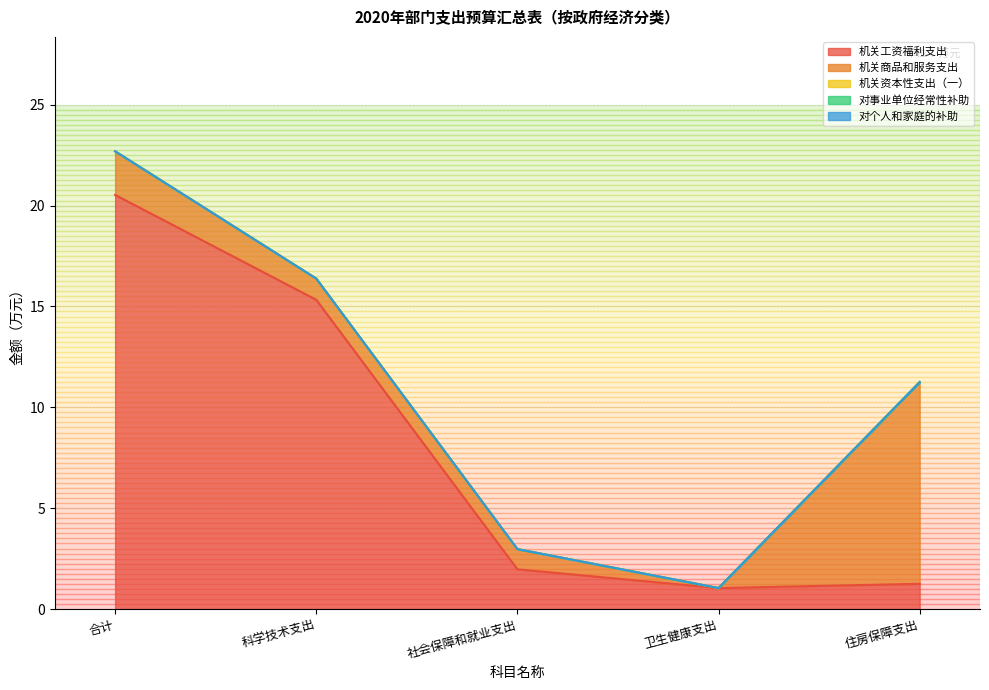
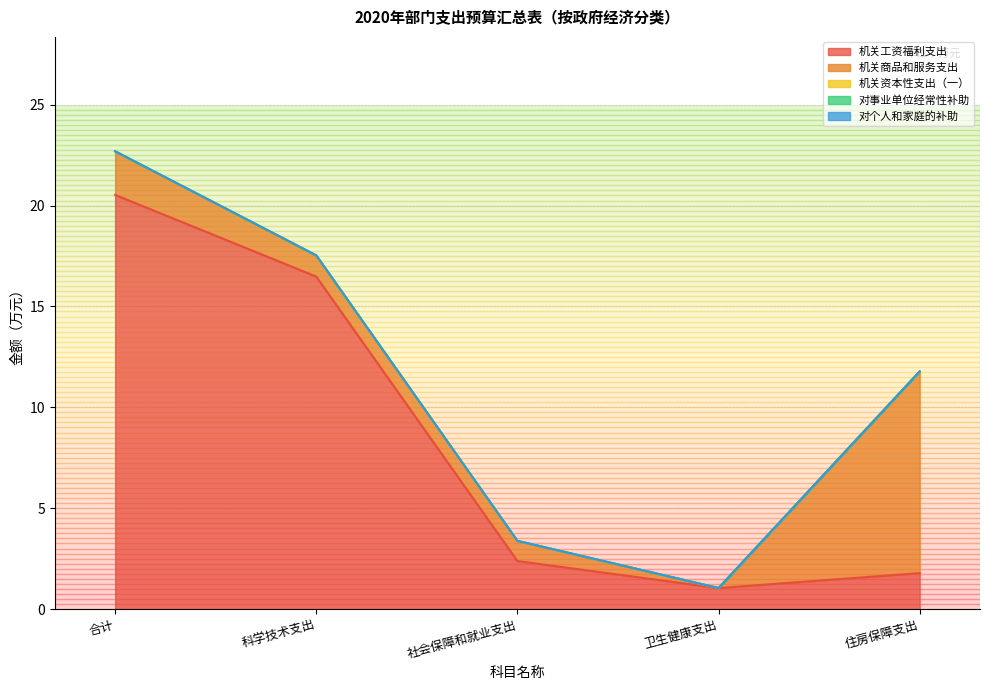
机关工资福利支出, 科学技术支出: 15.3 -> 16.5
机关工资福利支出, 社会保障和就业支出: 2.0 -> 2.4
机关工资福利支出, 住房保障支出: 1.3 -> 1.8
